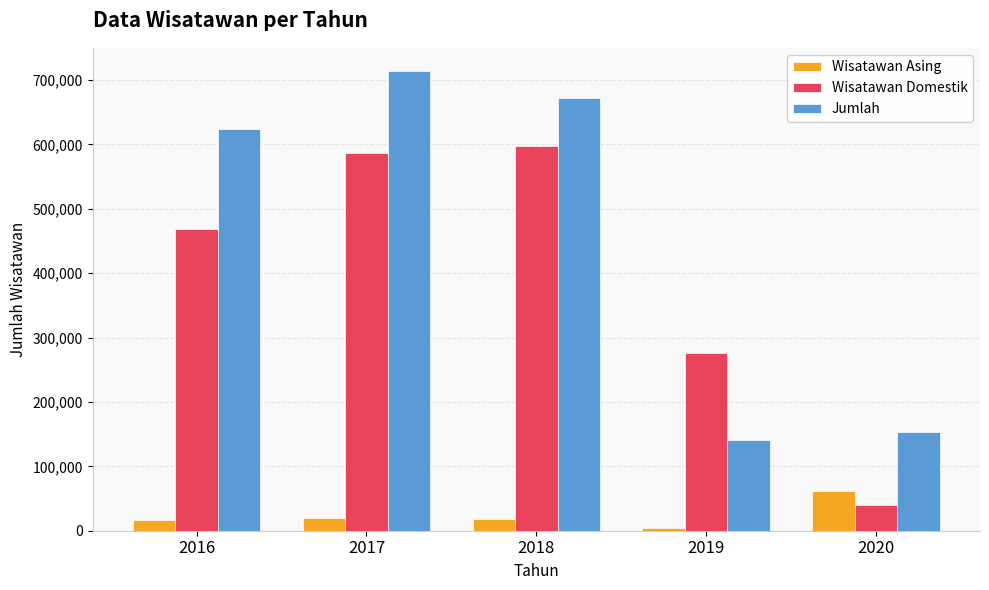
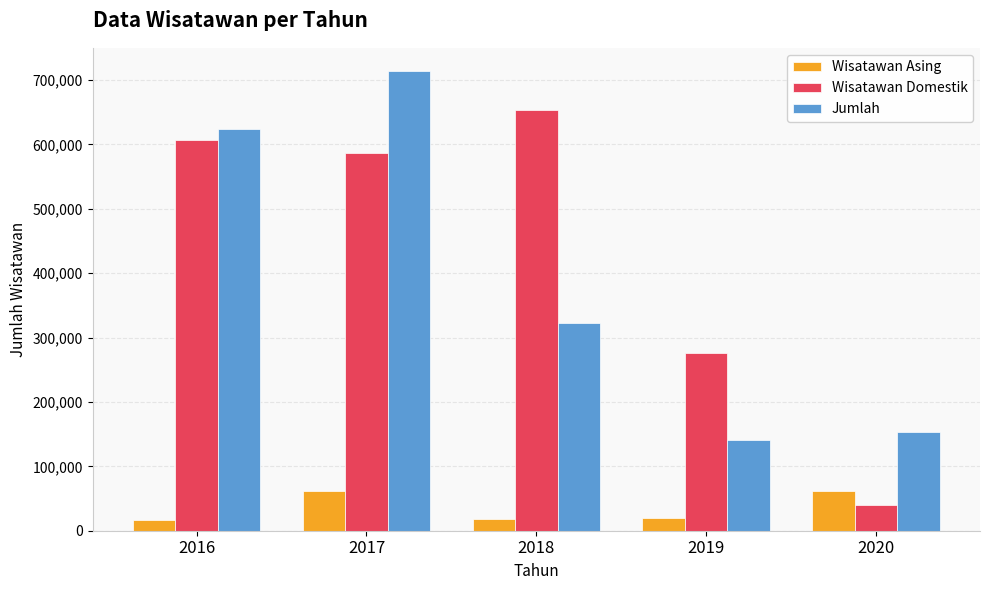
Wisatawan Domestik, 2016: 470,000 -> 610,000
Wisatawan Asing, 2017: 20,000 -> 60,000
Wisatawan Domestik, 2018: 600,000 -> 650,000
Jumlah, 2018: 670,000 -> 320,000
Wisatawan Asing, 2019: 0 -> 20,000
